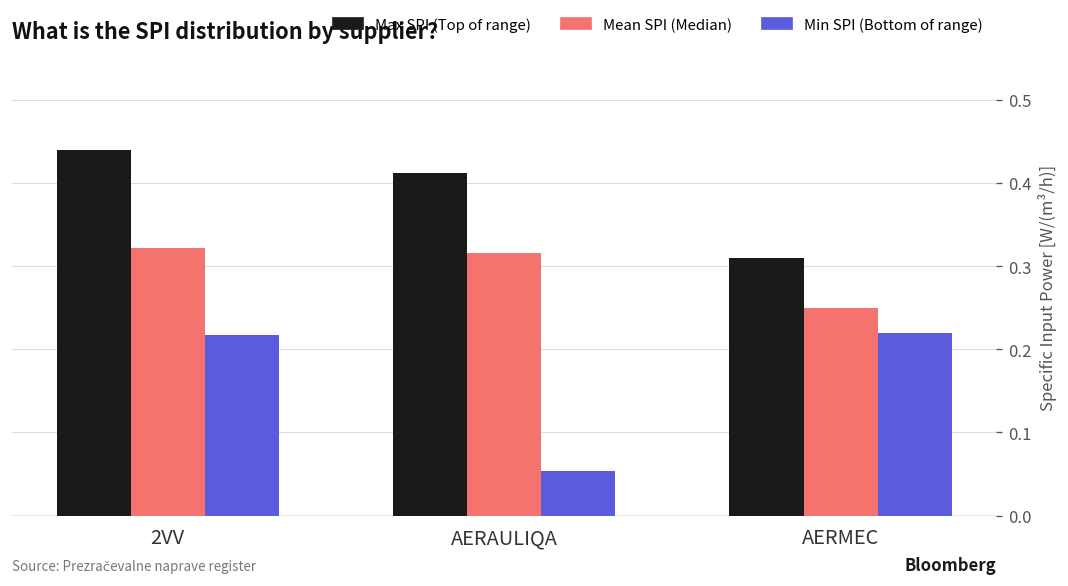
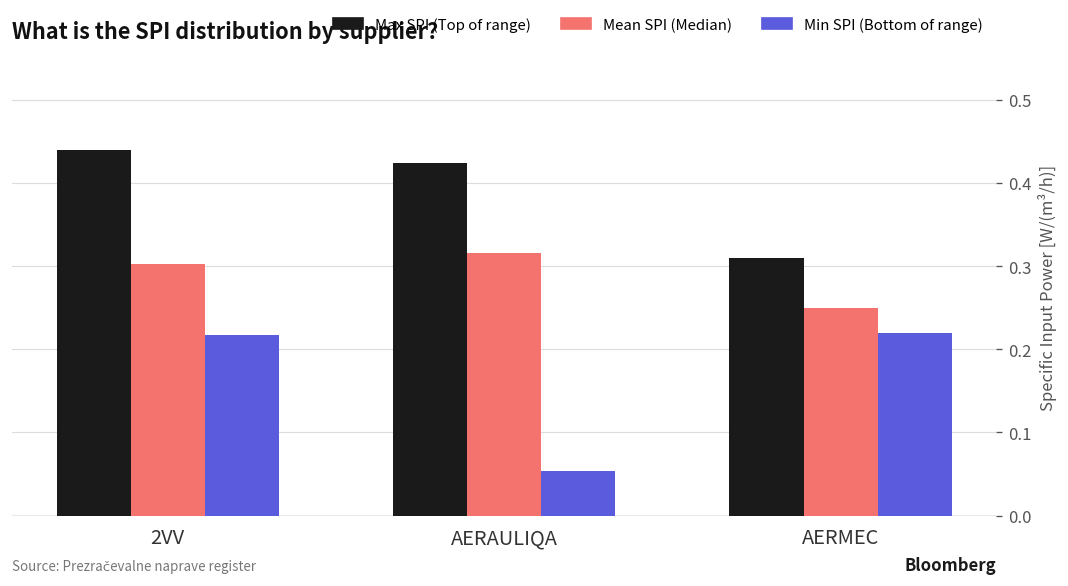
Mean SPI (Median), 2VV: 0.32 -> 0.30
Max SPI (Top of range), AERAULIQA: 0.41 -> 0.42
